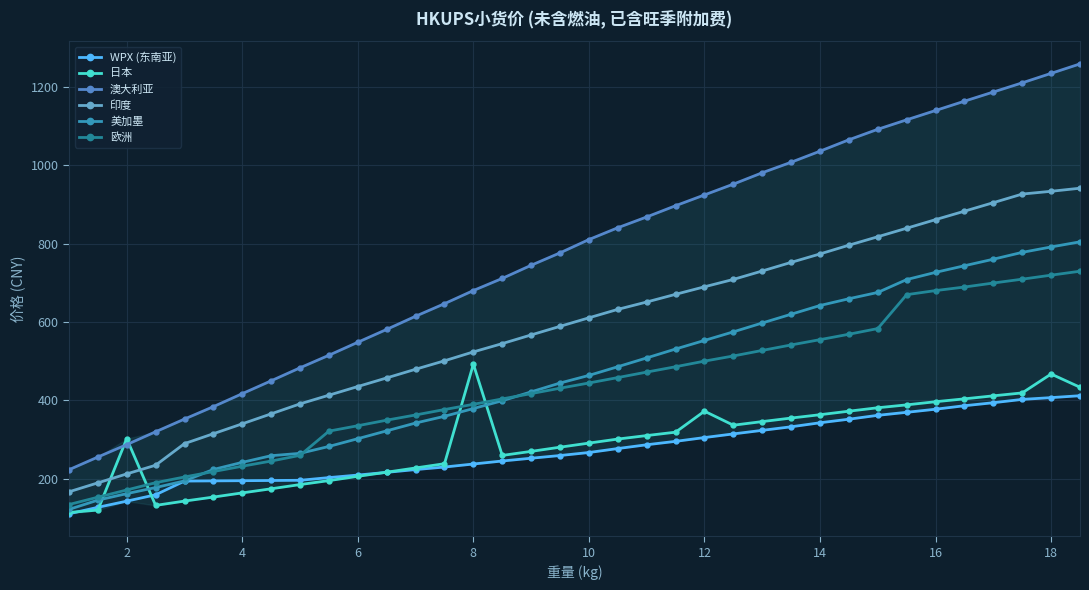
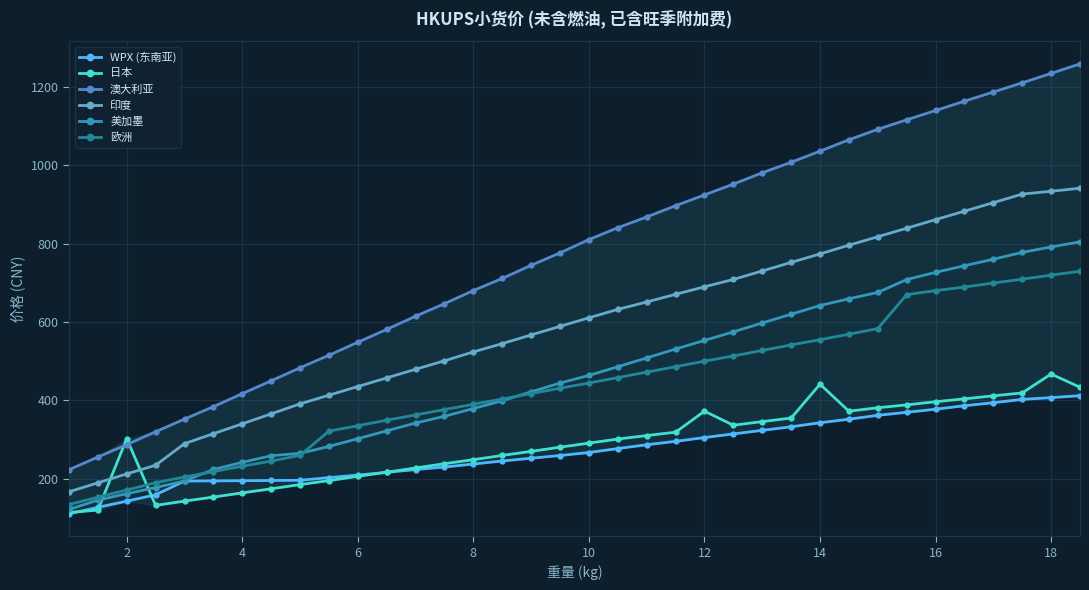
日本, 8: 490 -> 250
日本, 14: 360 -> 440
